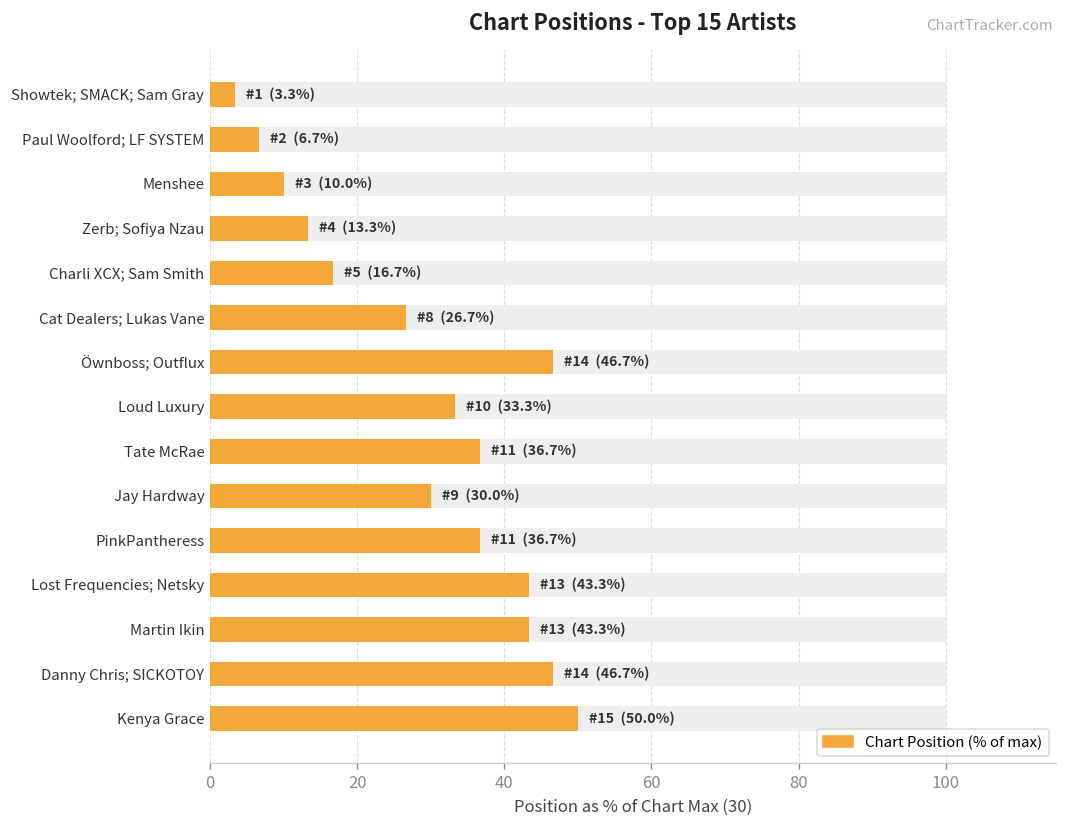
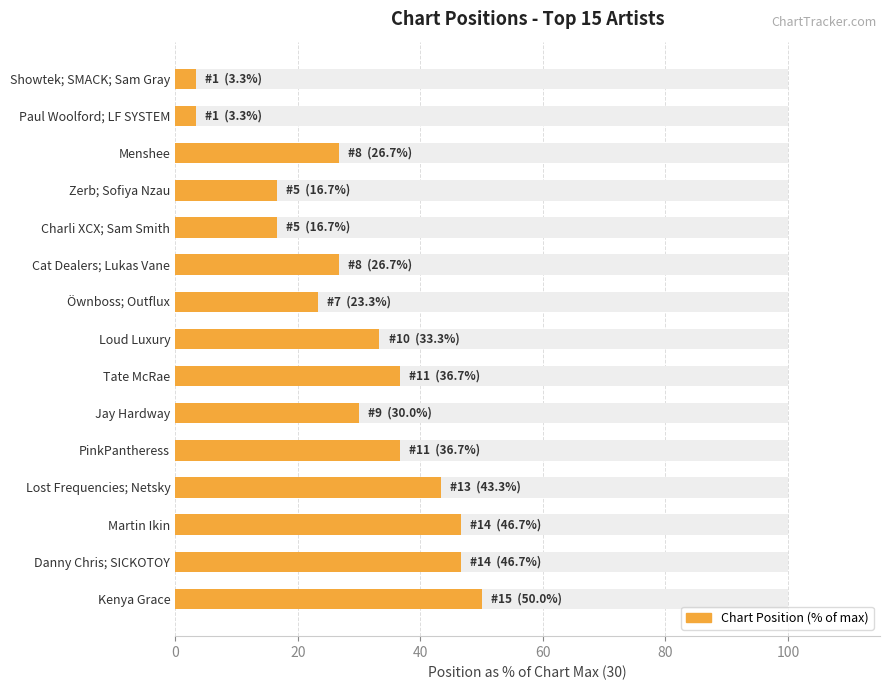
Chart Position (% of max), Paul Woolford; LF SYSTEM: 2 (6.7%) -> 1 (3.3%)
Chart Position (% of max), Menshee: 3 (10.0%) -> 8 (26.7%)
Chart Position (% of max), Zerb; Sofiya Nzau: 4 (13.3%) -> 5 (16.7%)
Chart Position (% of max), Öwnboss; Outflux: 14 (46.7%) -> 7 (23.3%)
Chart Position (% of max), Martin Ikin: 13 (43.3%) -> 14 (46.7%)
